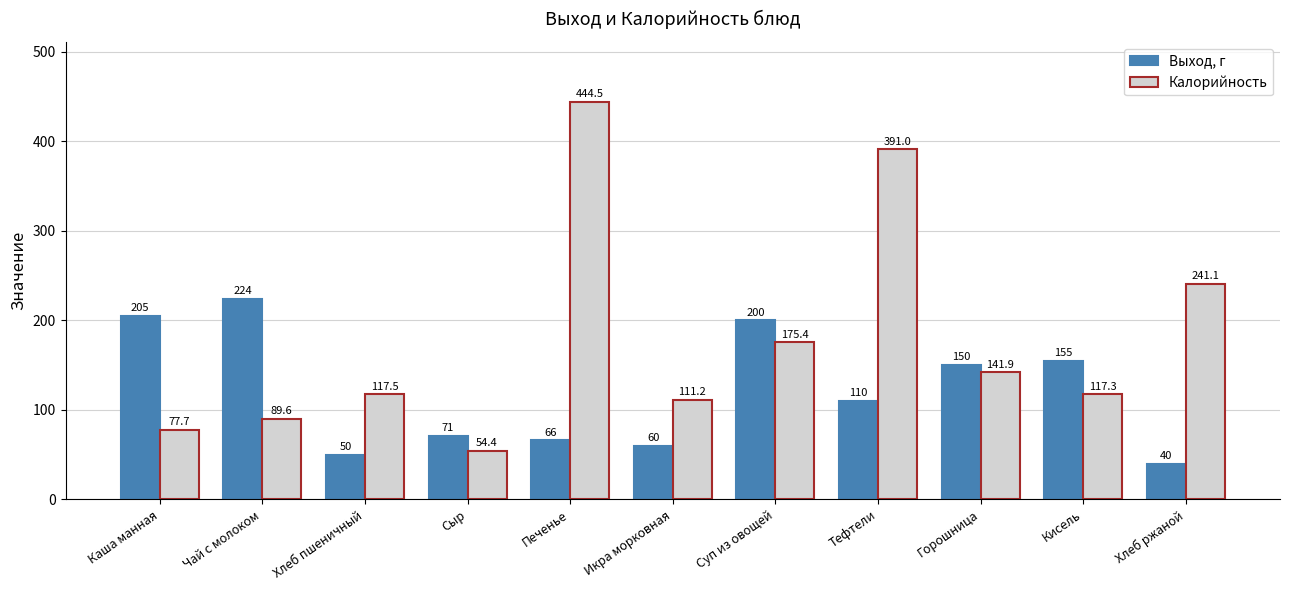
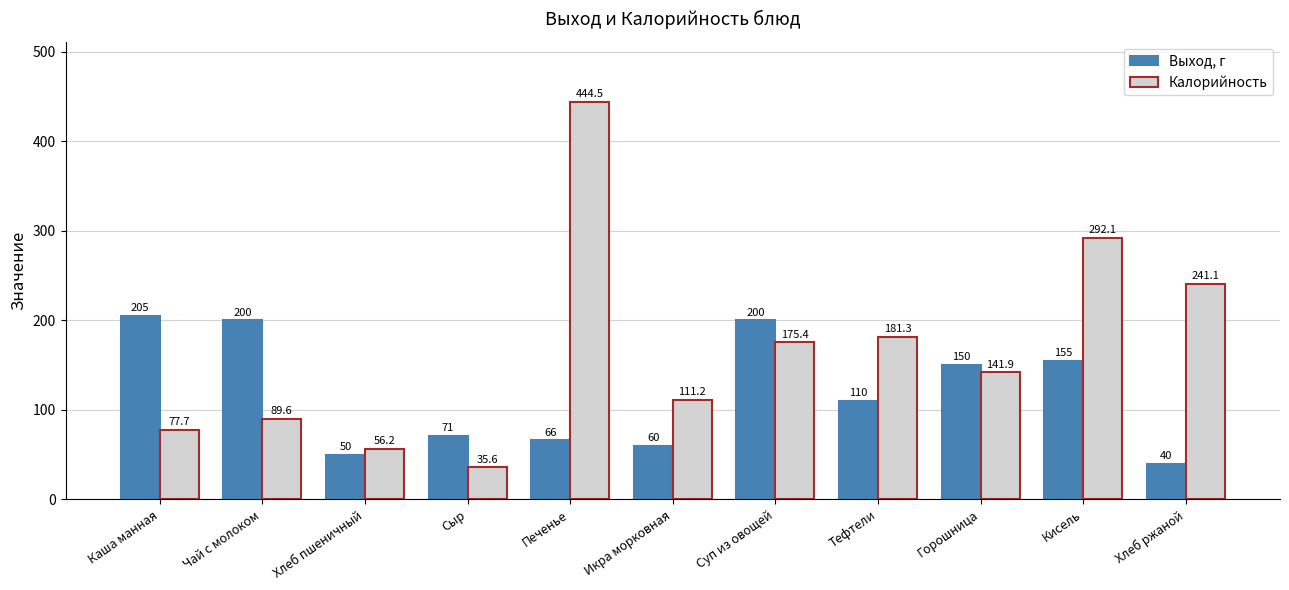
Выход, г, Чай с молоком: 224 -> 200
Калорийность, Хлеб пшеничный: 117.5 -> 56.2
Калорийность, Сыр: 54.4 -> 35.6
Калорийность, Тефтели: 391.0 -> 181.3
Калорийность, Кисель: 117.3 -> 292.1
